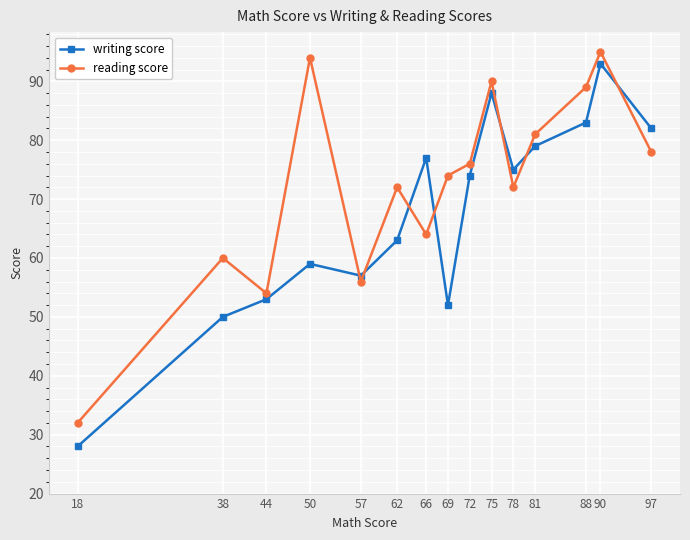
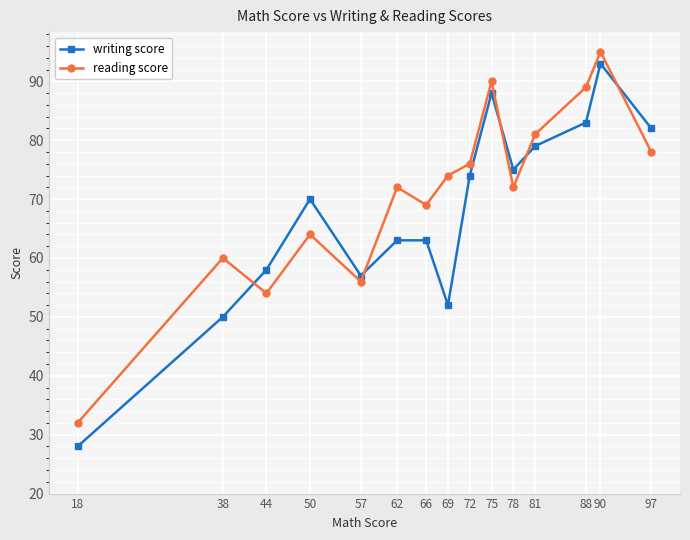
writing score, 44: 53 -> 58
writing score, 50: 59 -> 70
reading score, 50: 94 -> 64
writing score, 66: 77 -> 63
reading score, 66: 64 -> 69
